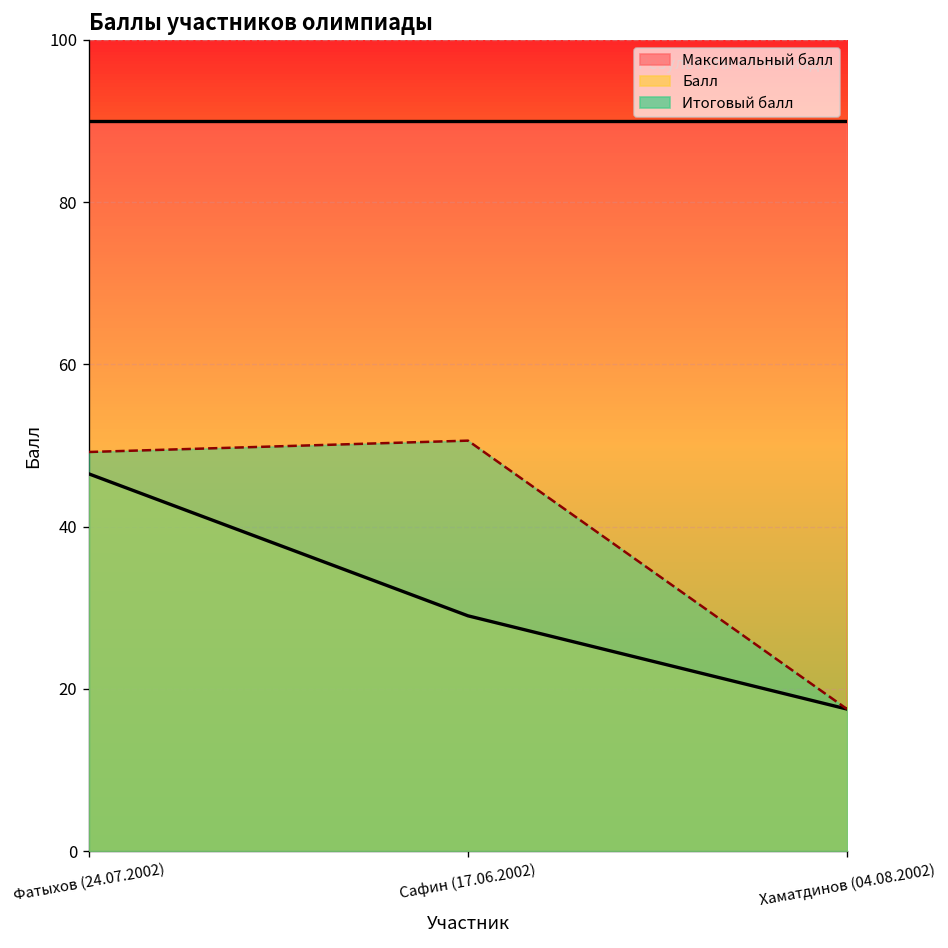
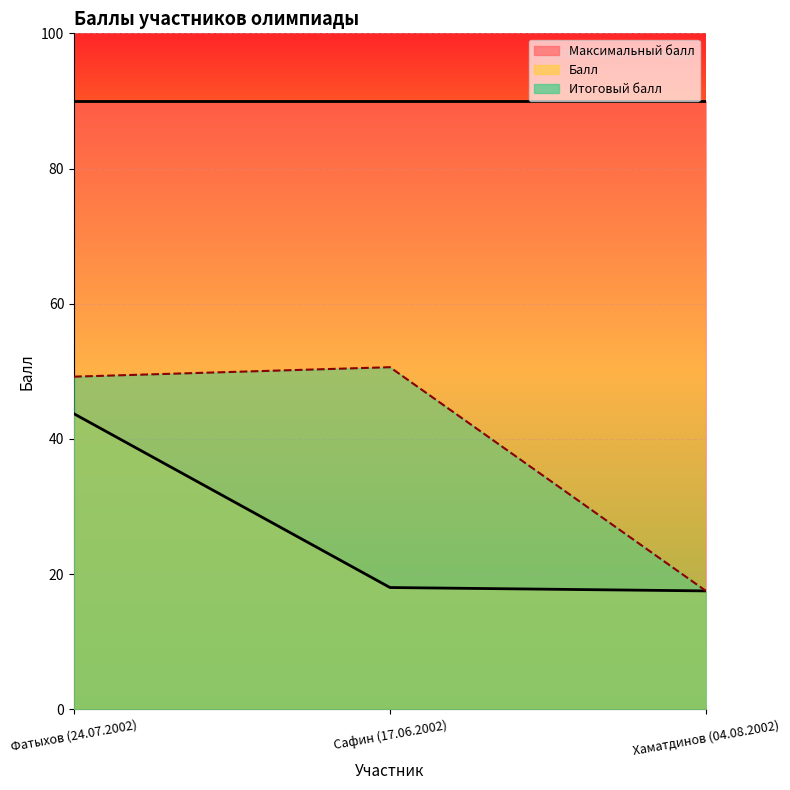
Балл, Фатыхов (24.07.2002): 47 -> 44
Балл, Сафин (17.06.2002): 29 -> 18
